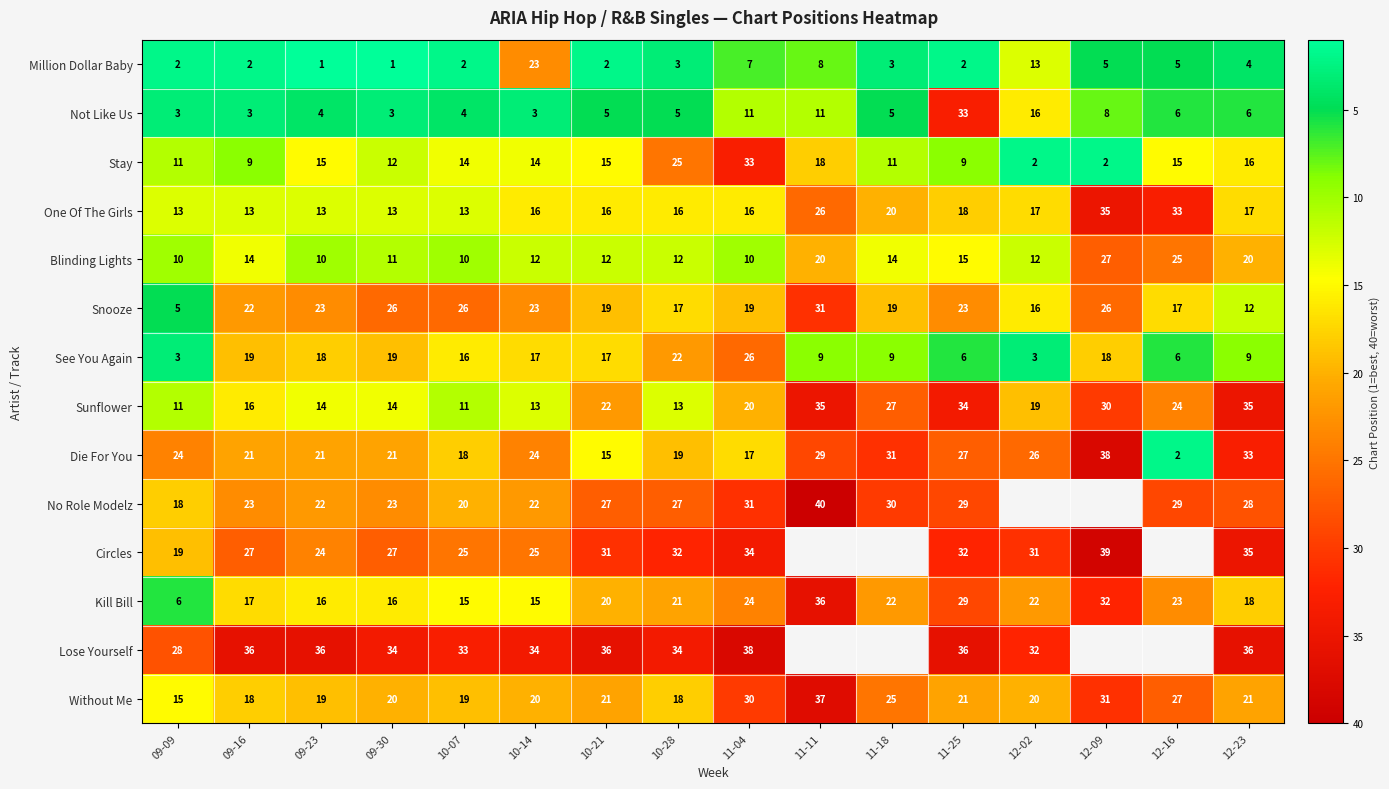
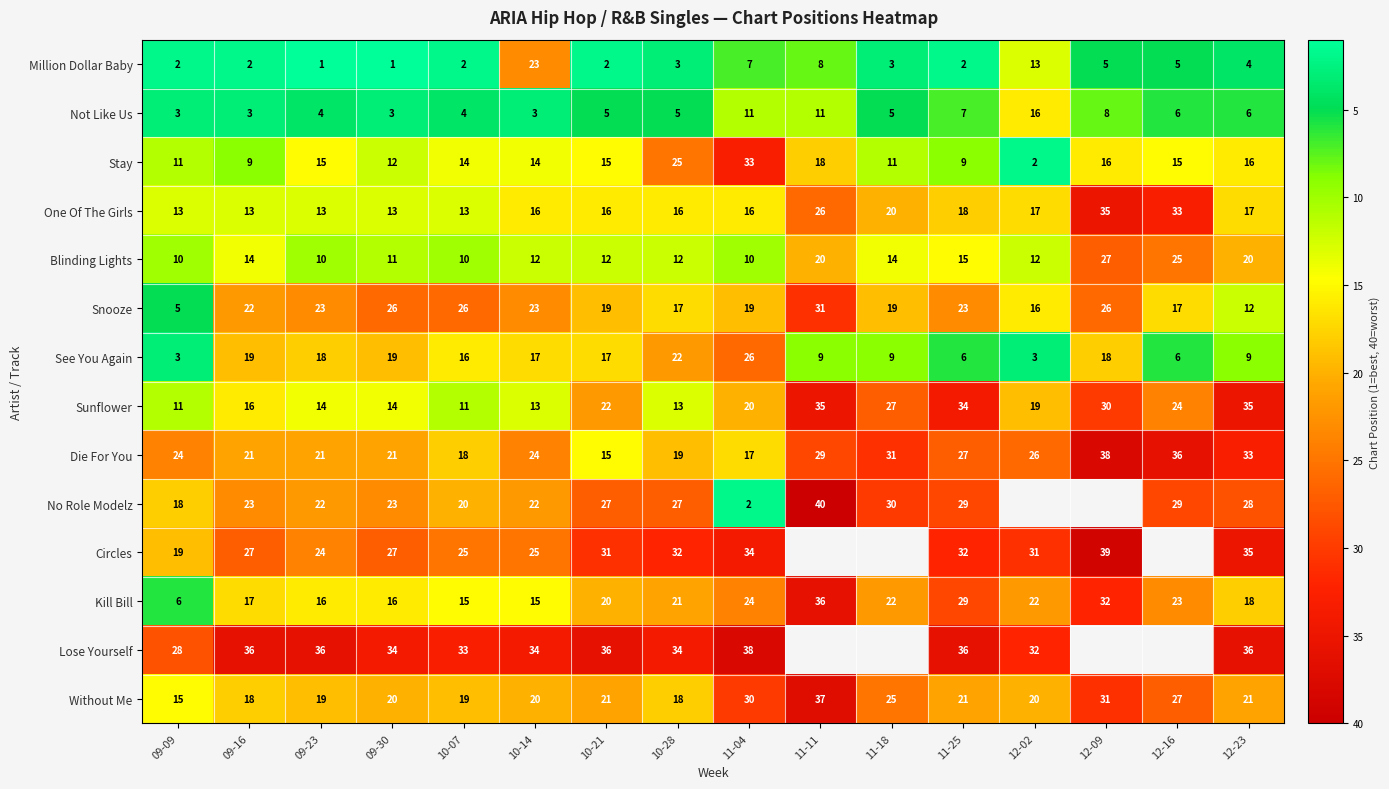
Not Like Us, 11-25: 33 -> 7
Stay, 12-09: 2 -> 16
Die For You, 12-16: 2 -> 36
No Role Modelz, 11-04: 31 -> 2
